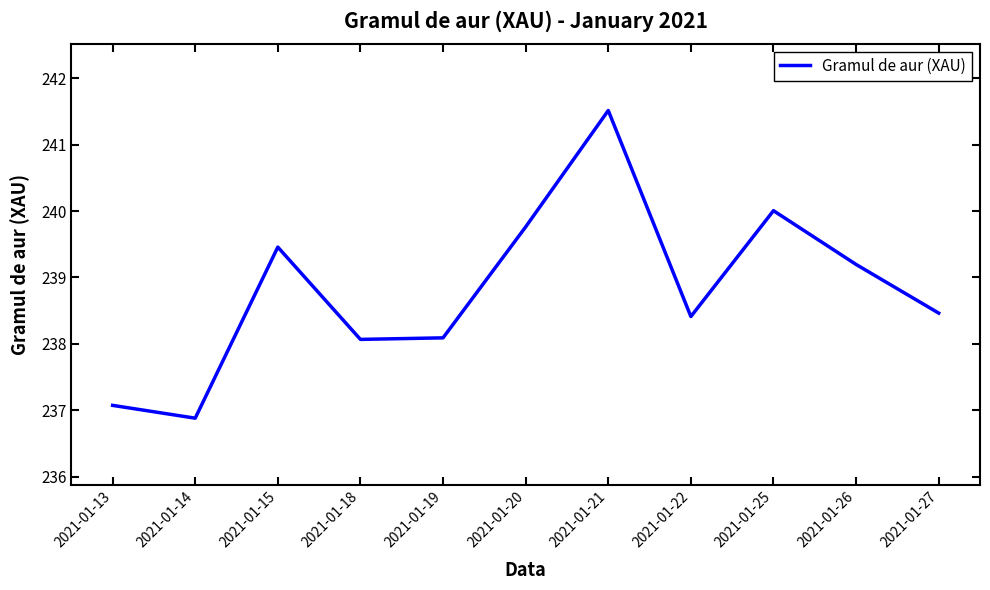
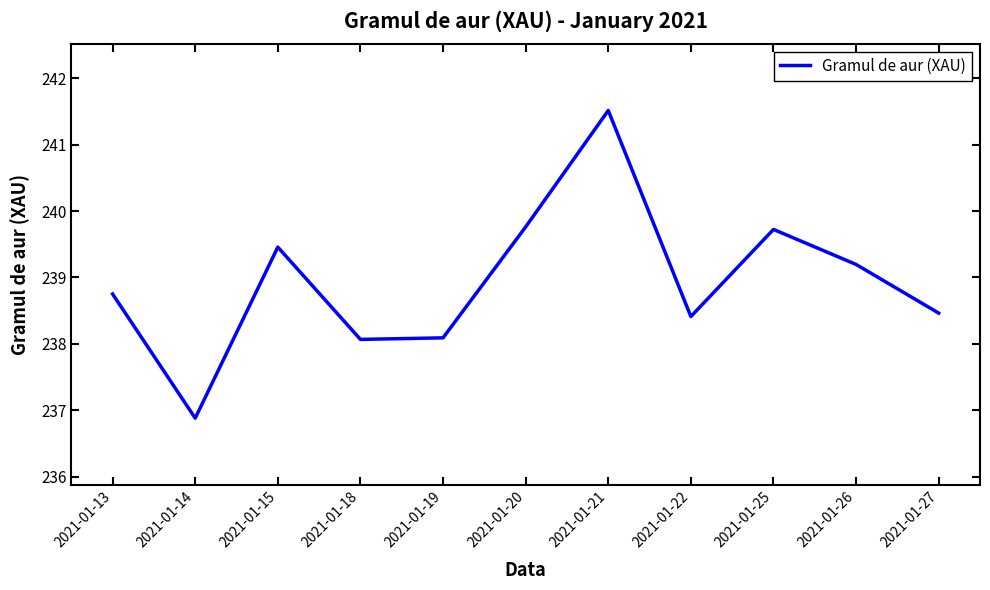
2021-01-13: 237.1 -> 238.8
2021-01-25: 240.0 -> 239.7
